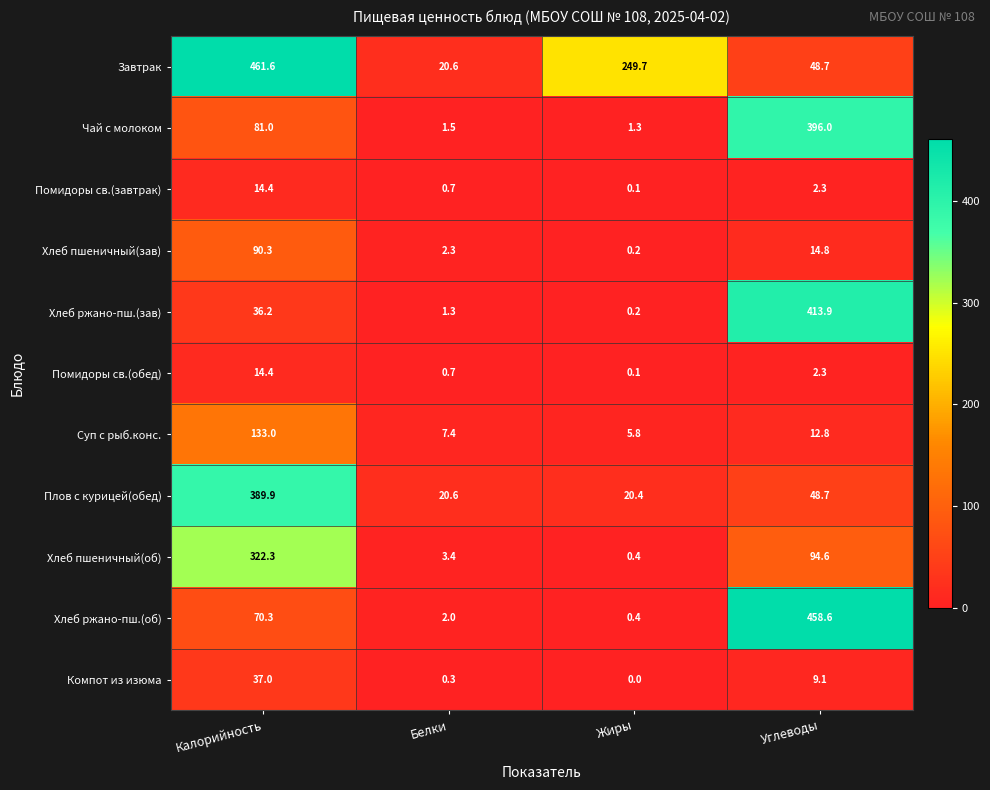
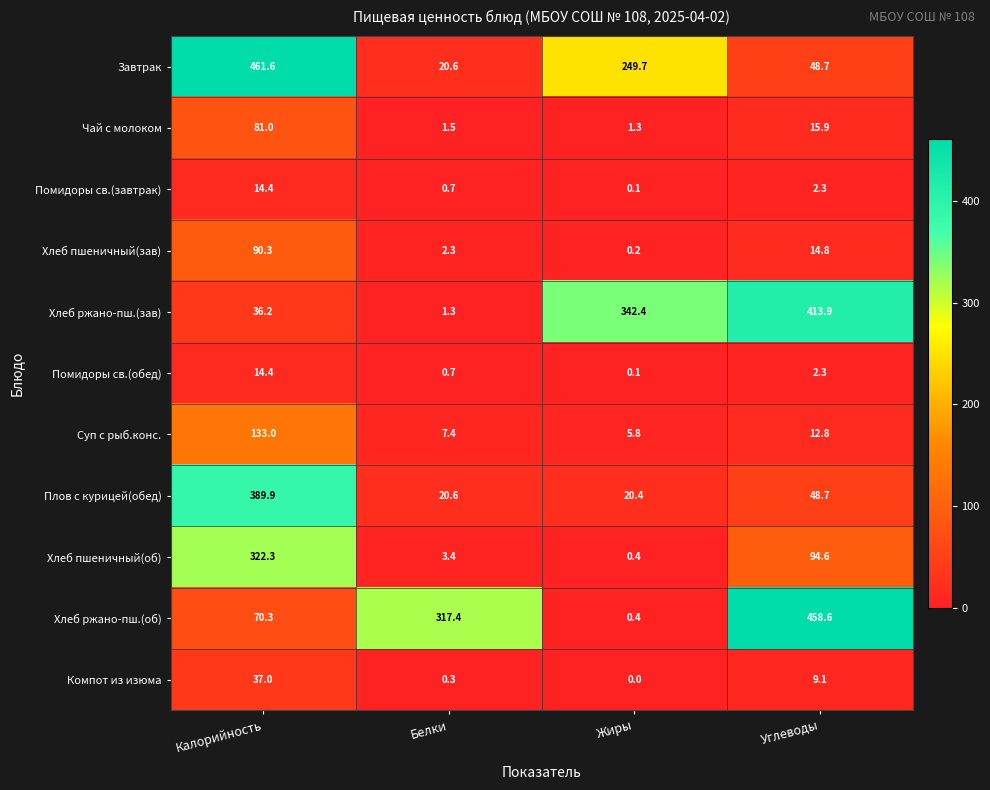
Чай с молоком, Углеводы: 396.0 -> 15.9
Хлеб ржано-пш.(зав), Жиры: 0.2 -> 342.4
Хлеб ржано-пш.(об), Белки: 2.0 -> 317.4
